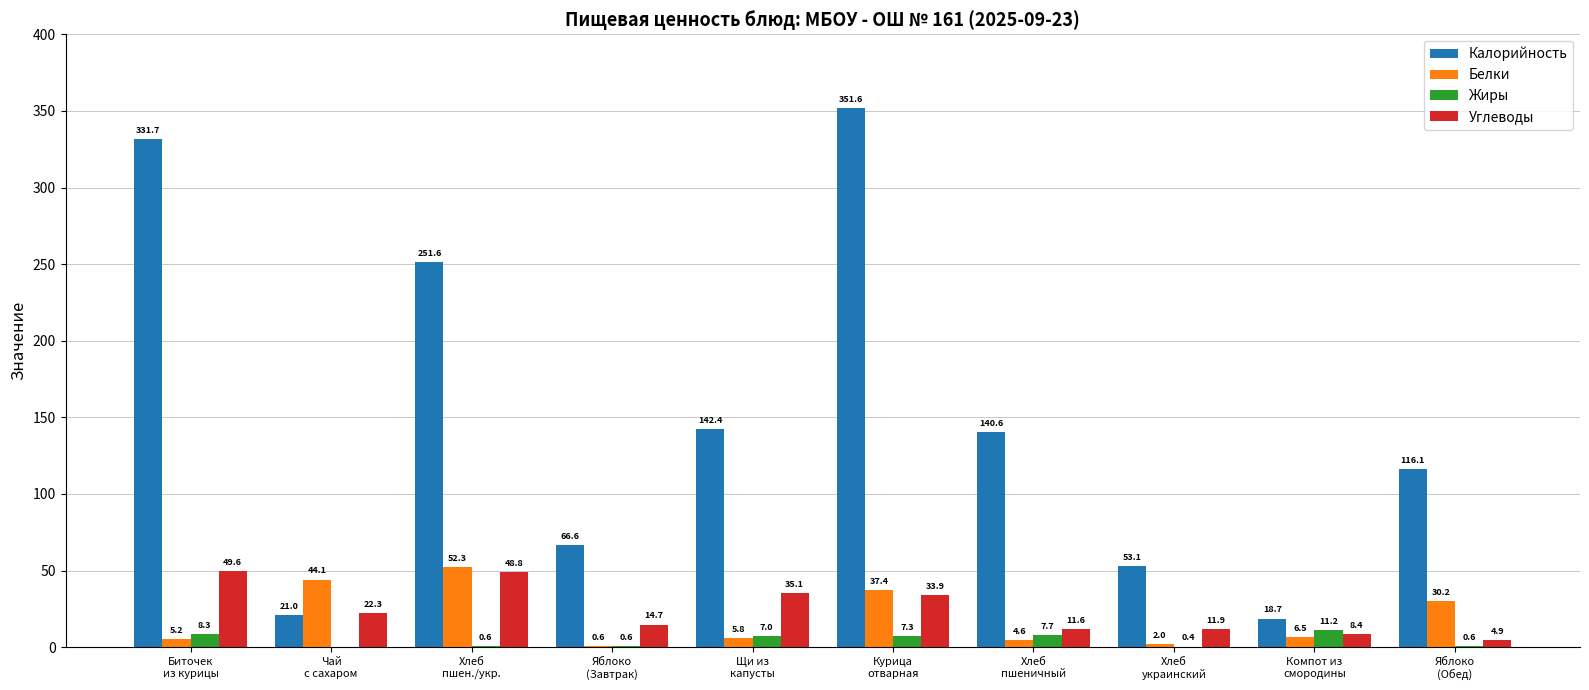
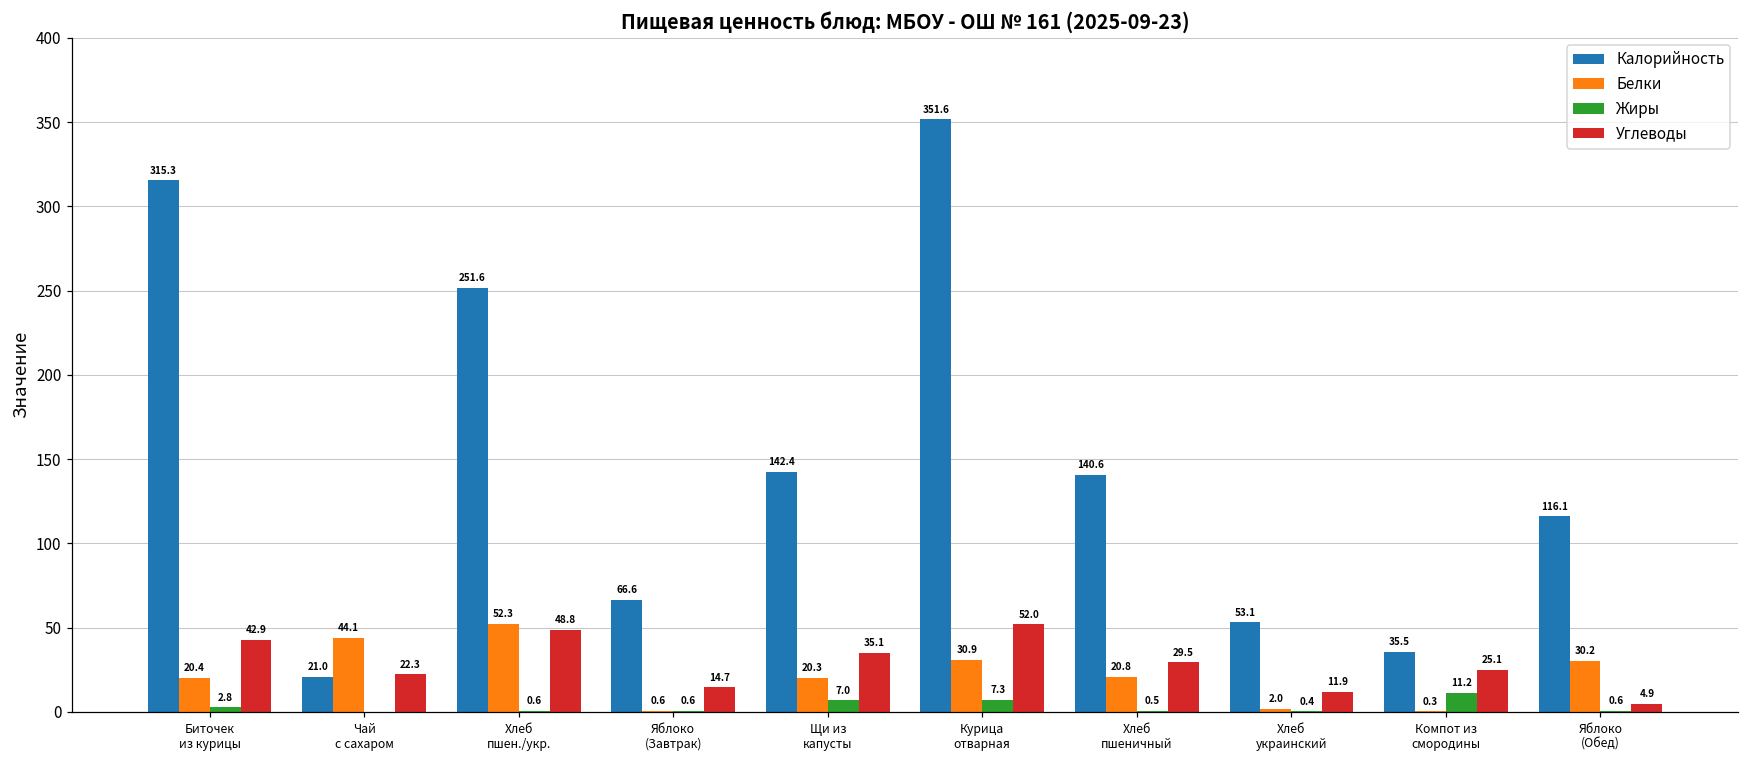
Калорийность, Биточек из курицы: 331.7 -> 315.3
Белки, Биточек из курицы: 5.2 -> 20.4
Жиры, Биточек из курицы: 8.3 -> 2.8
Углеводы, Биточек из курицы: 49.6 -> 42.9
Белки, Щи из капусты: 5.8 -> 20.3
Белки, Курица отварная: 37.4 -> 30.9
Углеводы, Курица отварная: 33.9 -> 52.0
Белки, Хлеб пшеничный: 4.6 -> 20.8
Жиры, Хлеб пшеничный: 7.7 -> 0.5
Углеводы, Хлеб пшеничный: 11.6 -> 29.5
Калорийность, Компот из смородины: 18.7 -> 35.5
Белки, Компот из смородины: 6.5 -> 0.3
Углеводы, Компот из смородины: 8.4 -> 25.1
